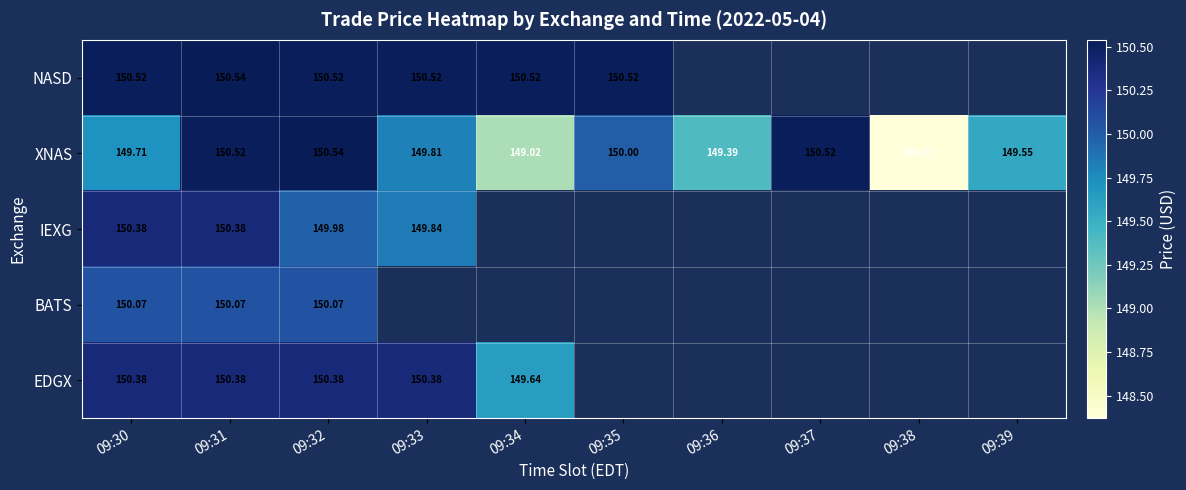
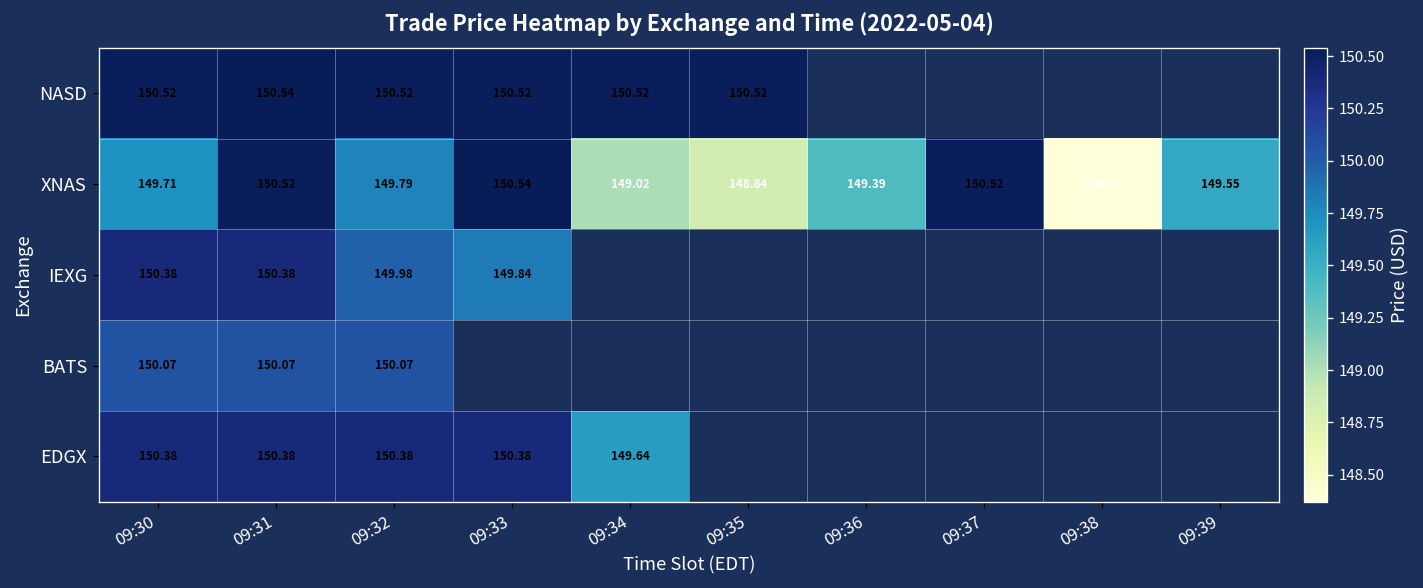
XNAS, 09:32: 150.54 -> 149.79
XNAS, 09:33: 149.81 -> 150.54
XNAS, 09:35: 150.00 -> 148.84
